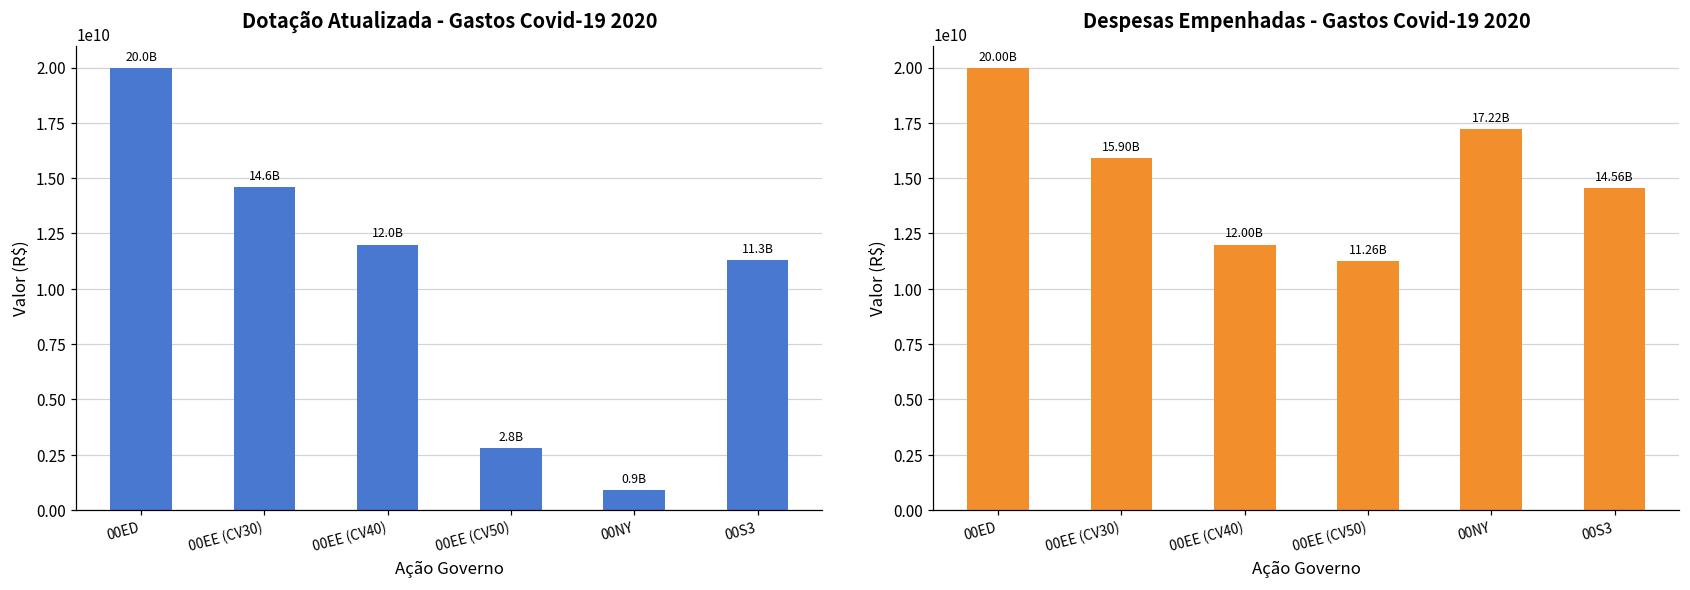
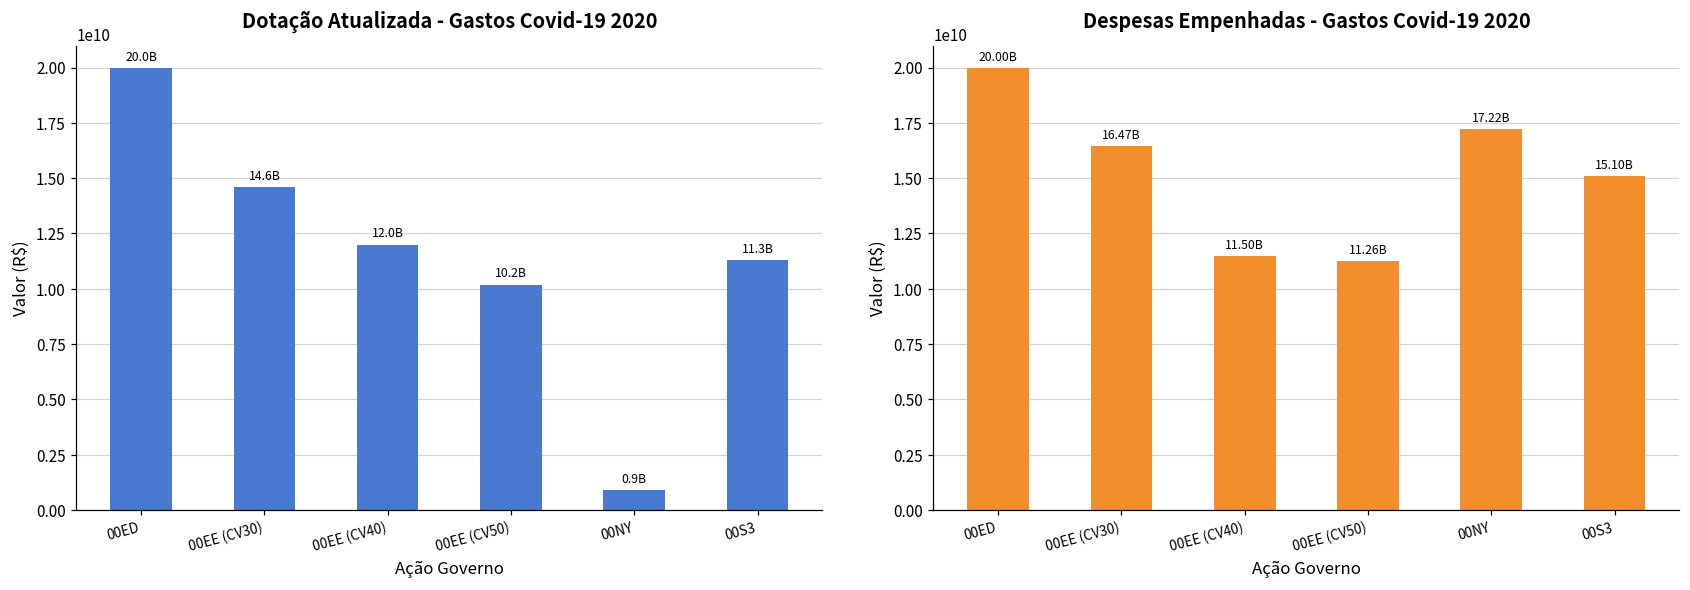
Dotação Atualizada - Gastos Covid-19 2020, 00EE (CV50): 2.8B -> 10.2B
Despesas Empenhadas - Gastos Covid-19 2020, 00EE (CV30): 15.90B -> 16.47B
Despesas Empenhadas - Gastos Covid-19 2020, 00EE (CV40): 12.00B -> 11.50B
Despesas Empenhadas - Gastos Covid-19 2020, 00S3: 14.56B -> 15.10B
